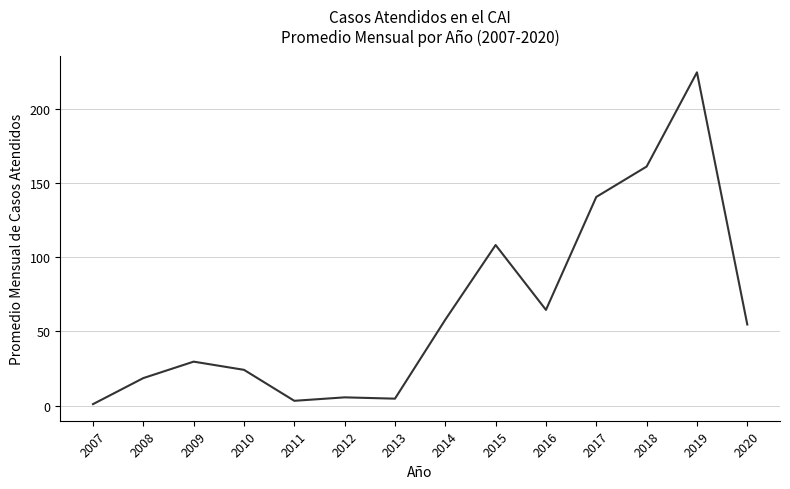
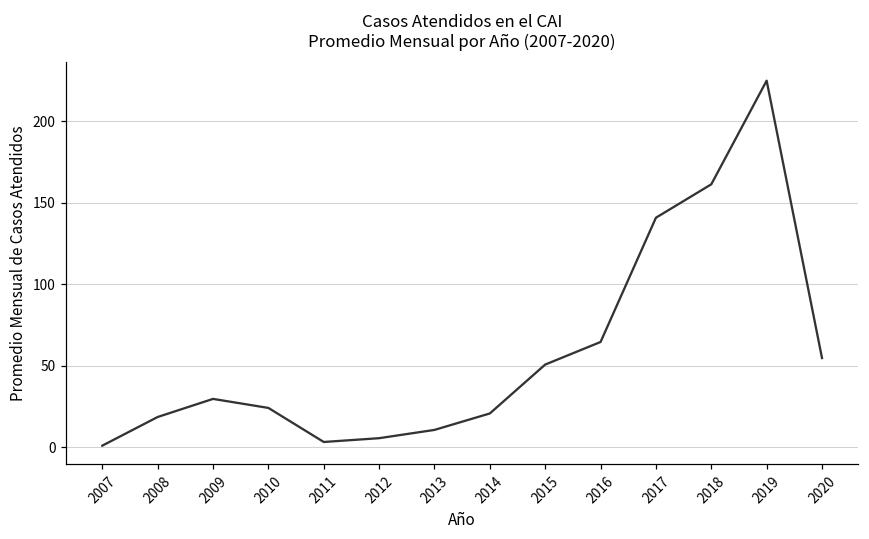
2013: 5 -> 11
2014: 58 -> 21
2015: 108 -> 51
